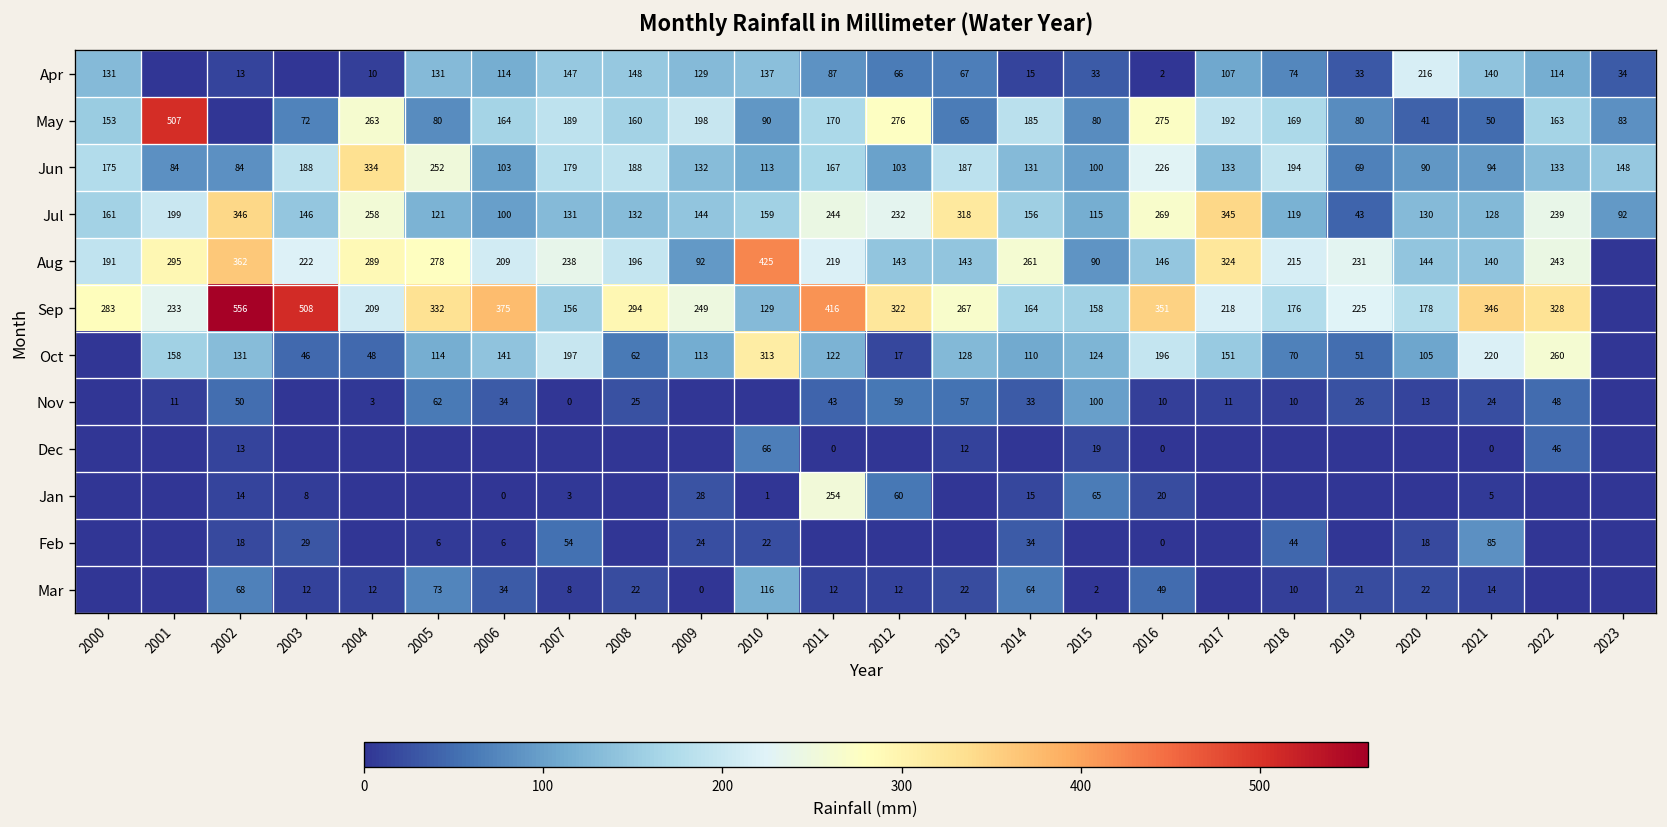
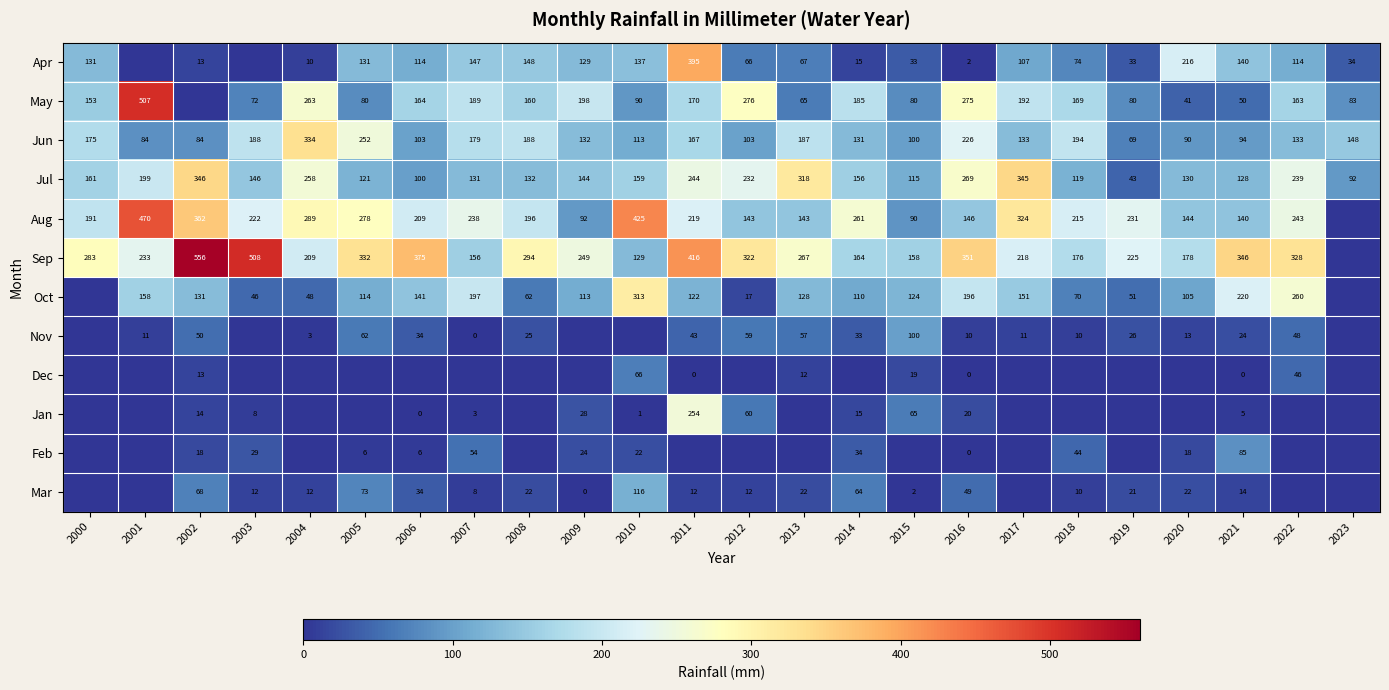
Apr, 2011: 87 -> 395
Aug, 2001: 295 -> 470
